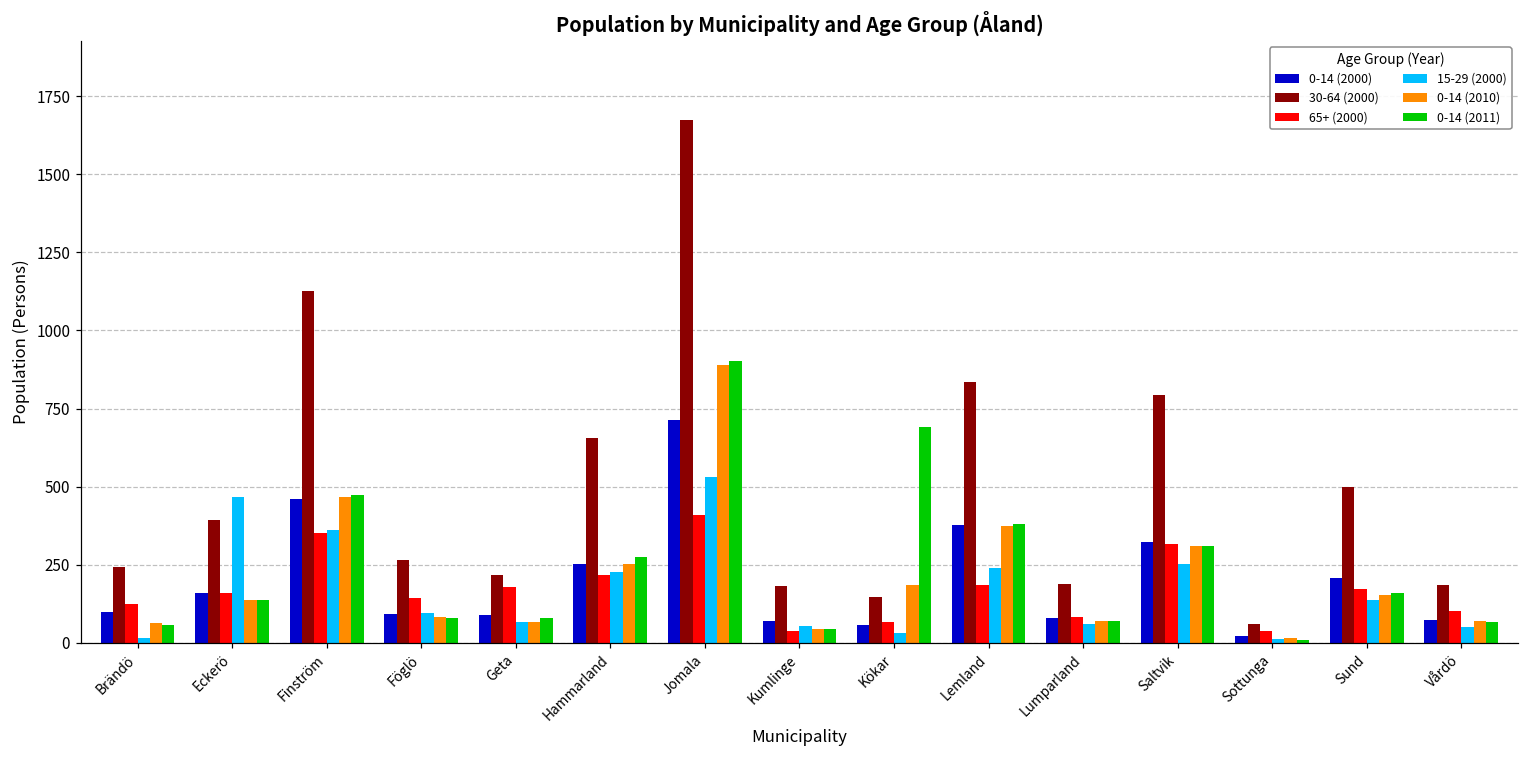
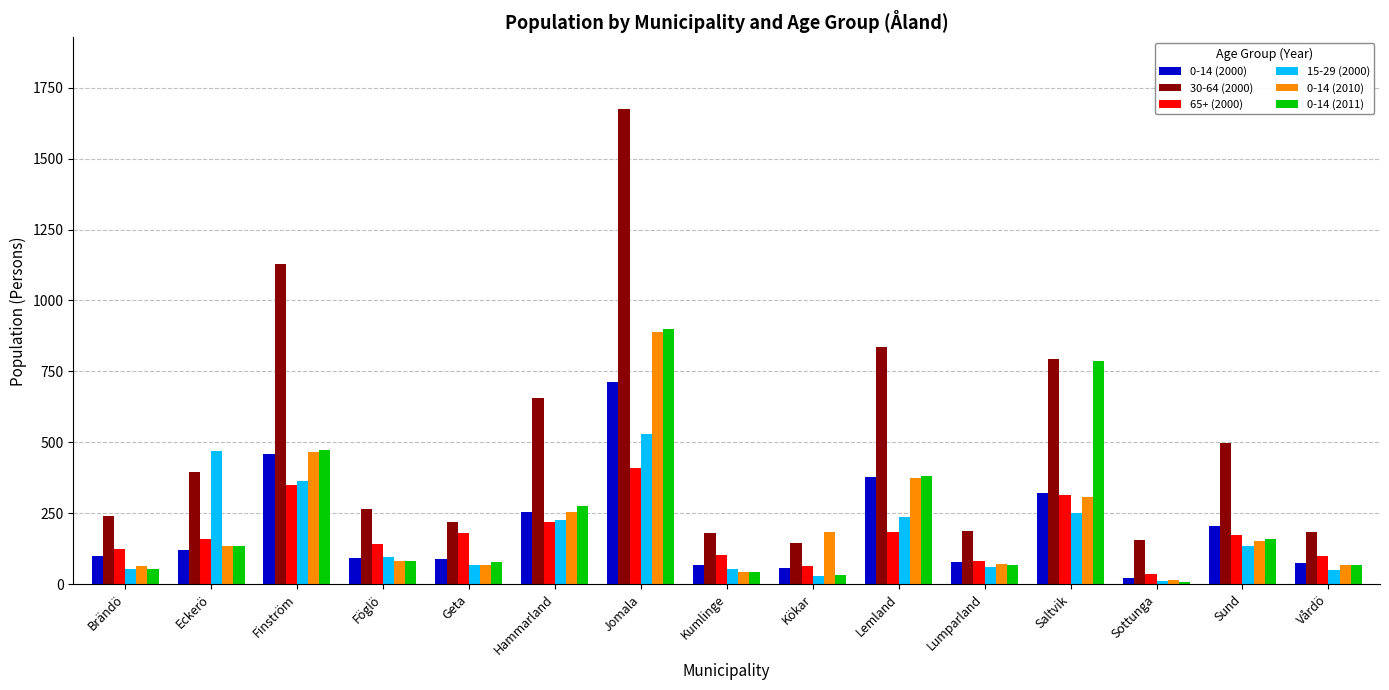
15-29 (2000), Brändö: 20 -> 50
0-14 (2000), Eckerö: 160 -> 120
65+ (2000), Kumlinge: 40 -> 100
0-14 (2011), Kökar: 690 -> 30
0-14 (2011), Saltvik: 310 -> 790
30-64 (2000), Sottunga: 60 -> 160
